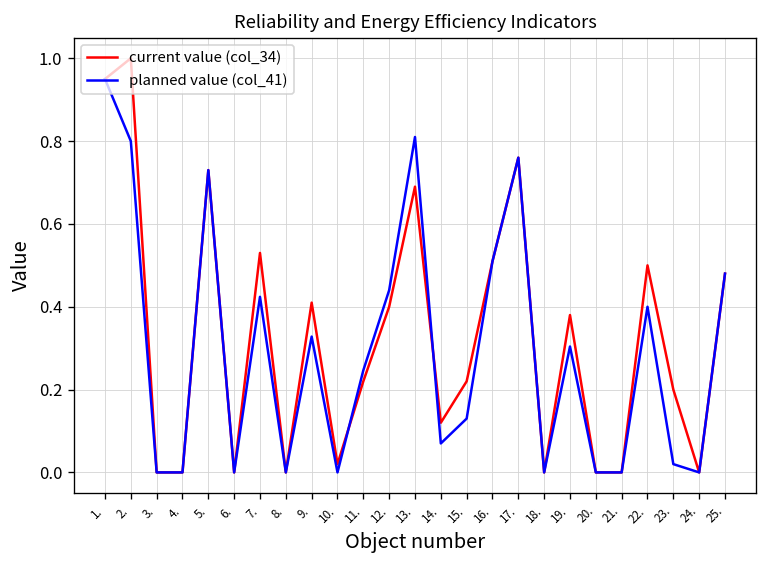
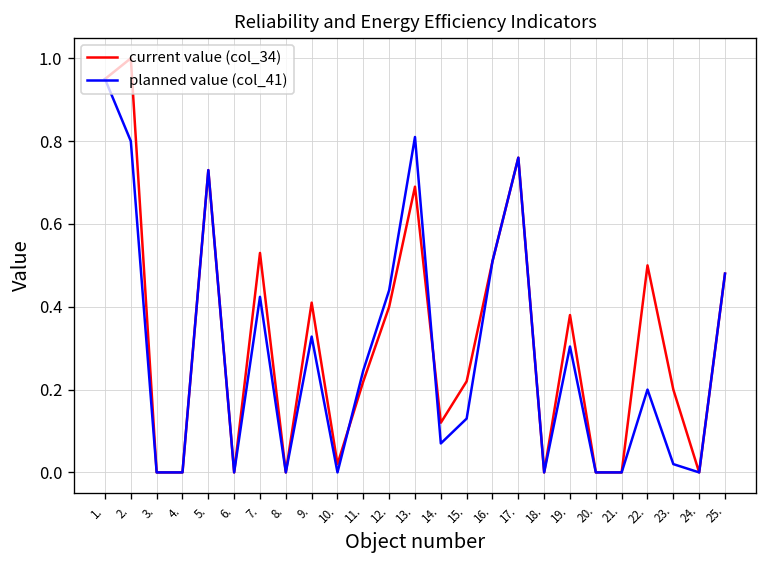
planned value (col_41), 22.: 0.4 -> 0.2
